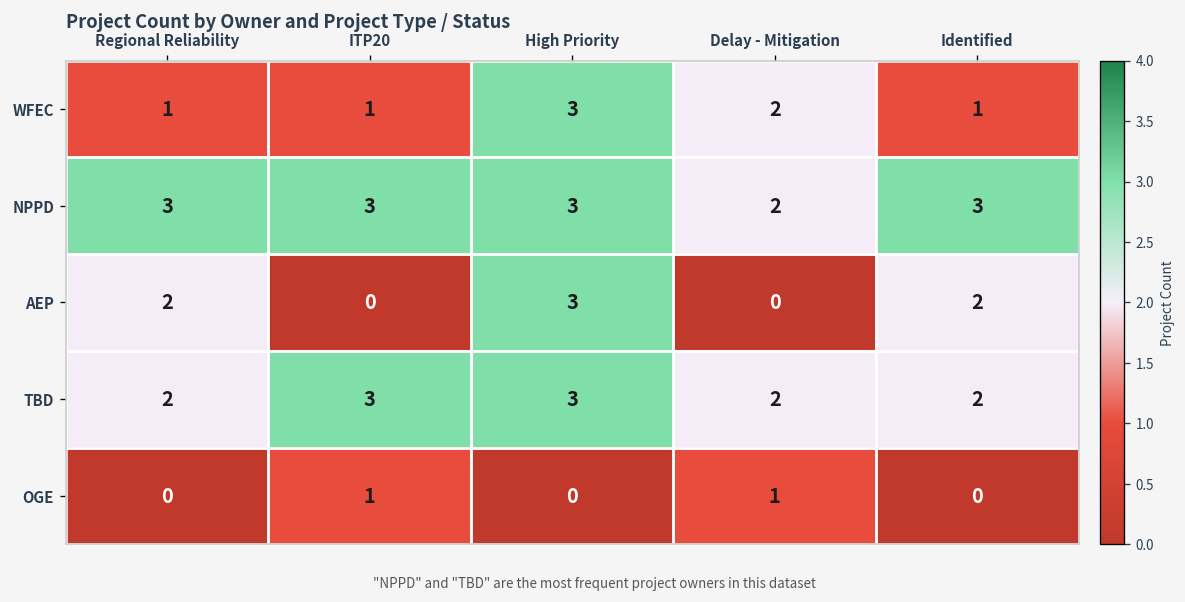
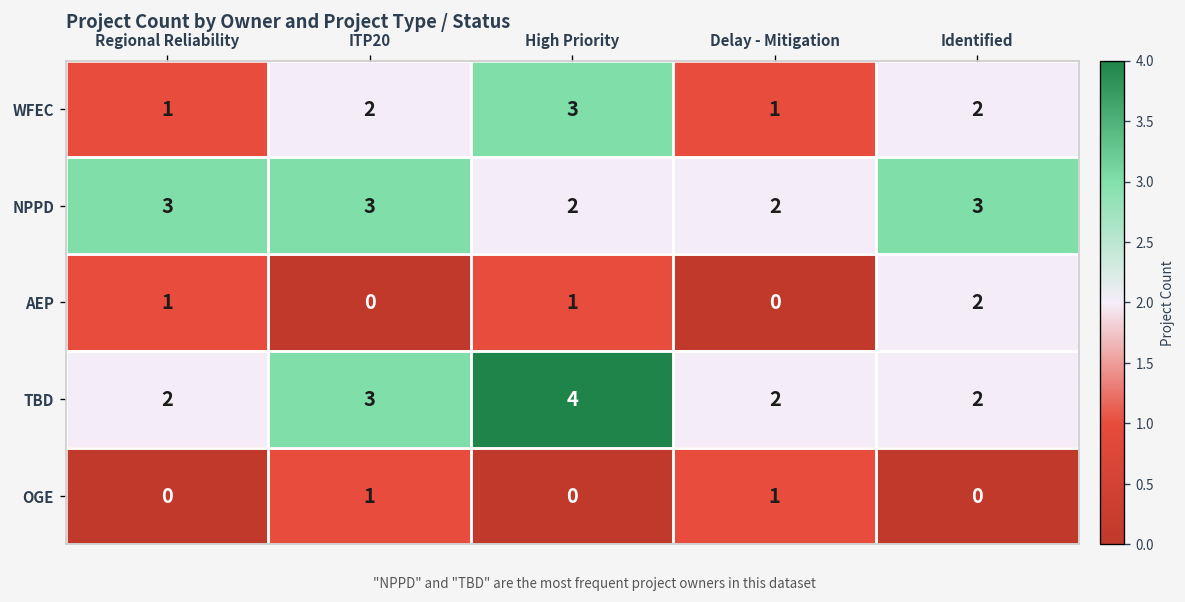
WFEC, ITP20: 1 -> 2
WFEC, Delay - Mitigation: 2 -> 1
WFEC, Identified: 1 -> 2
NPPD, High Priority: 3 -> 2
AEP, Regional Reliability: 2 -> 1
AEP, High Priority: 3 -> 1
TBD, High Priority: 3 -> 4
